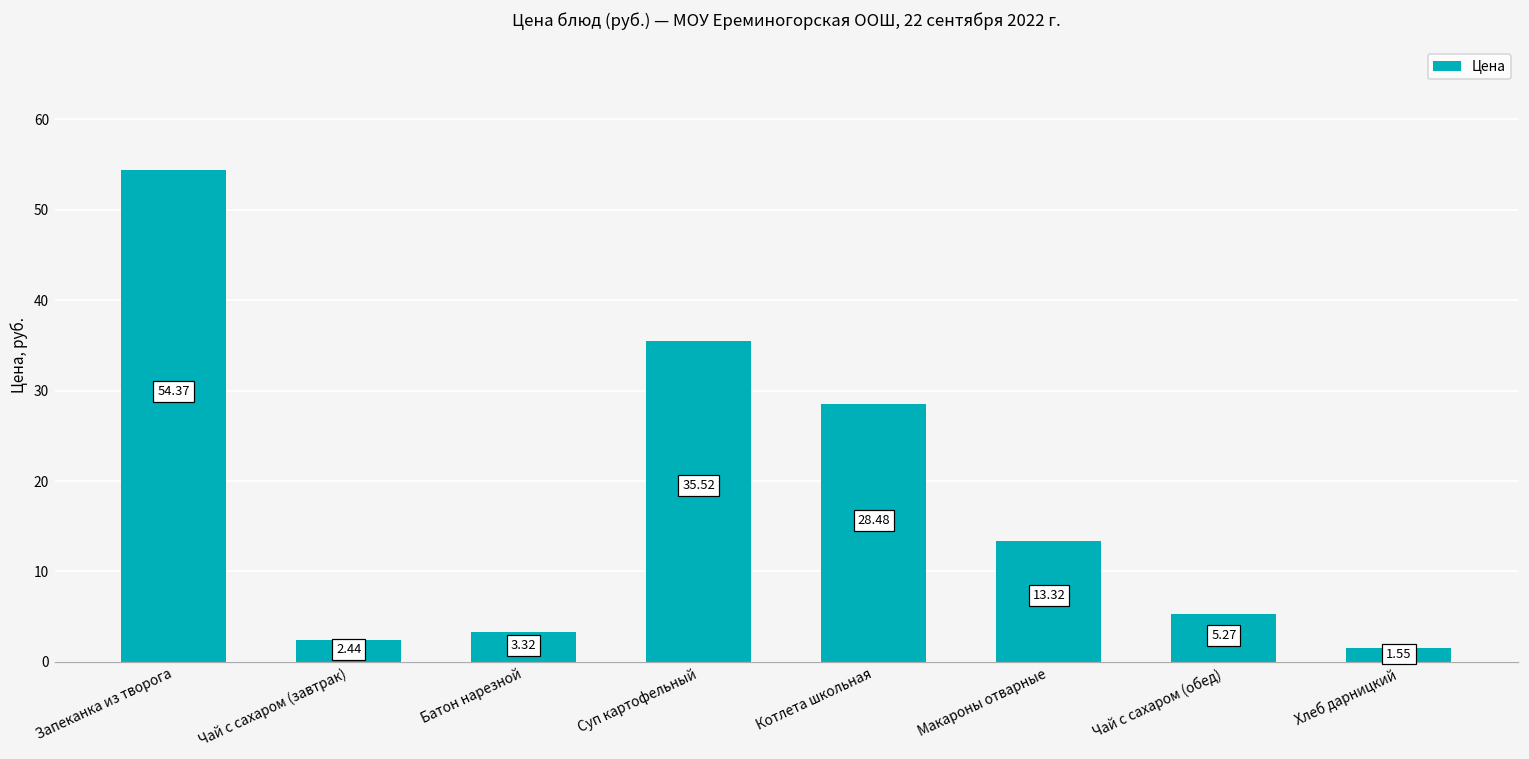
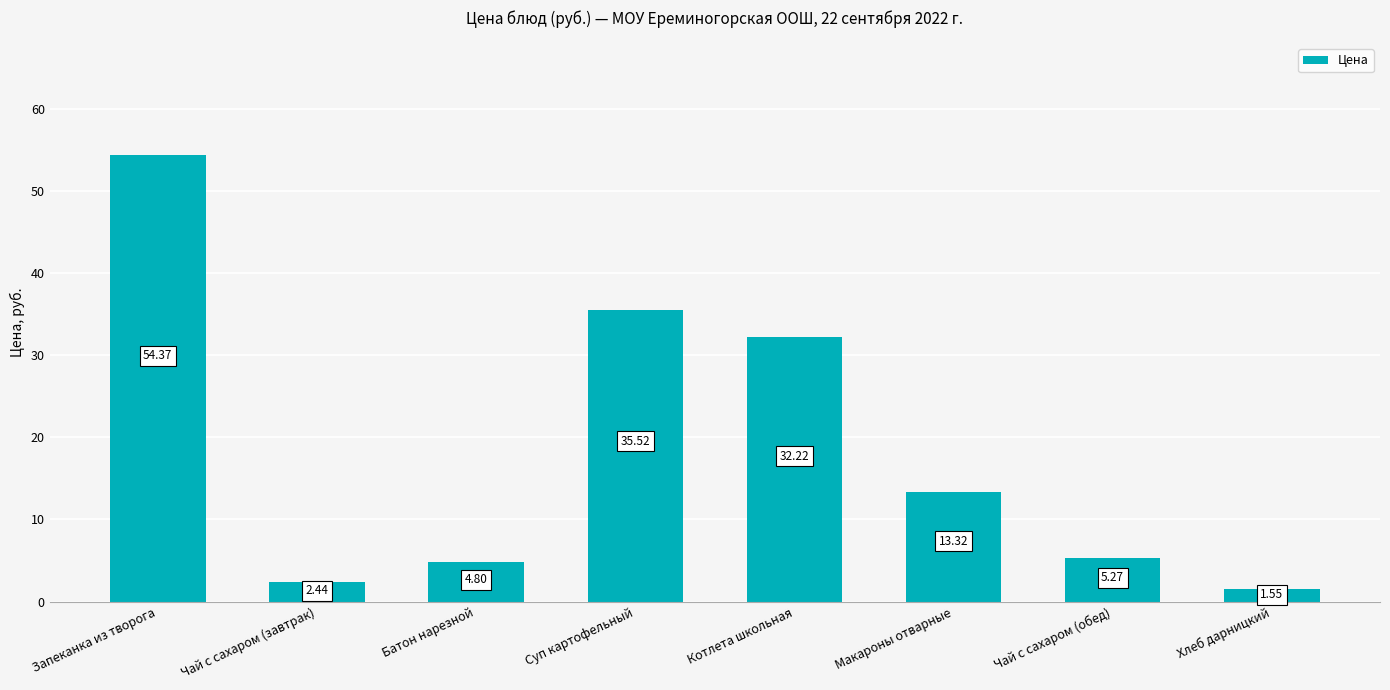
Батон нарезной: 3.32 -> 4.80
Котлета школьная: 28.48 -> 32.22
